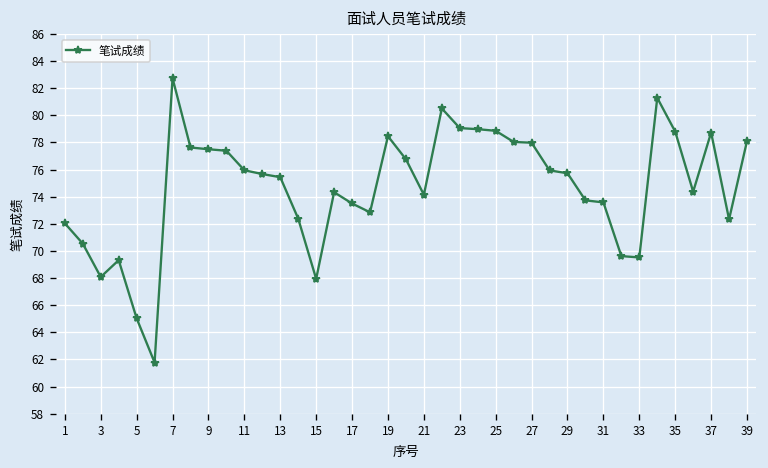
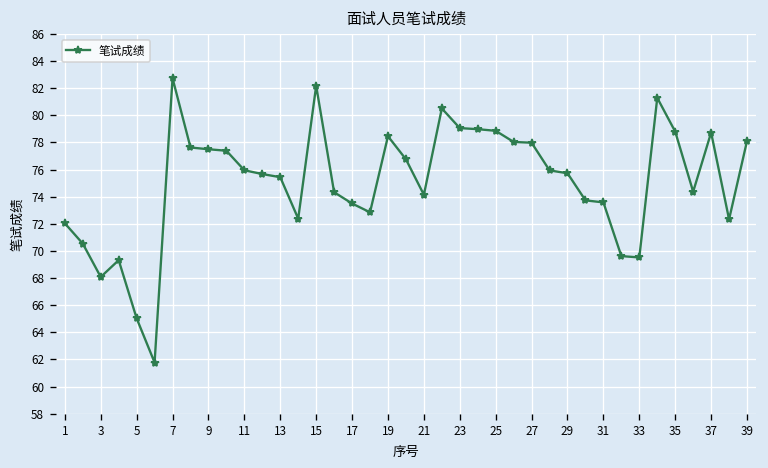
15: 67.9 -> 82.2
